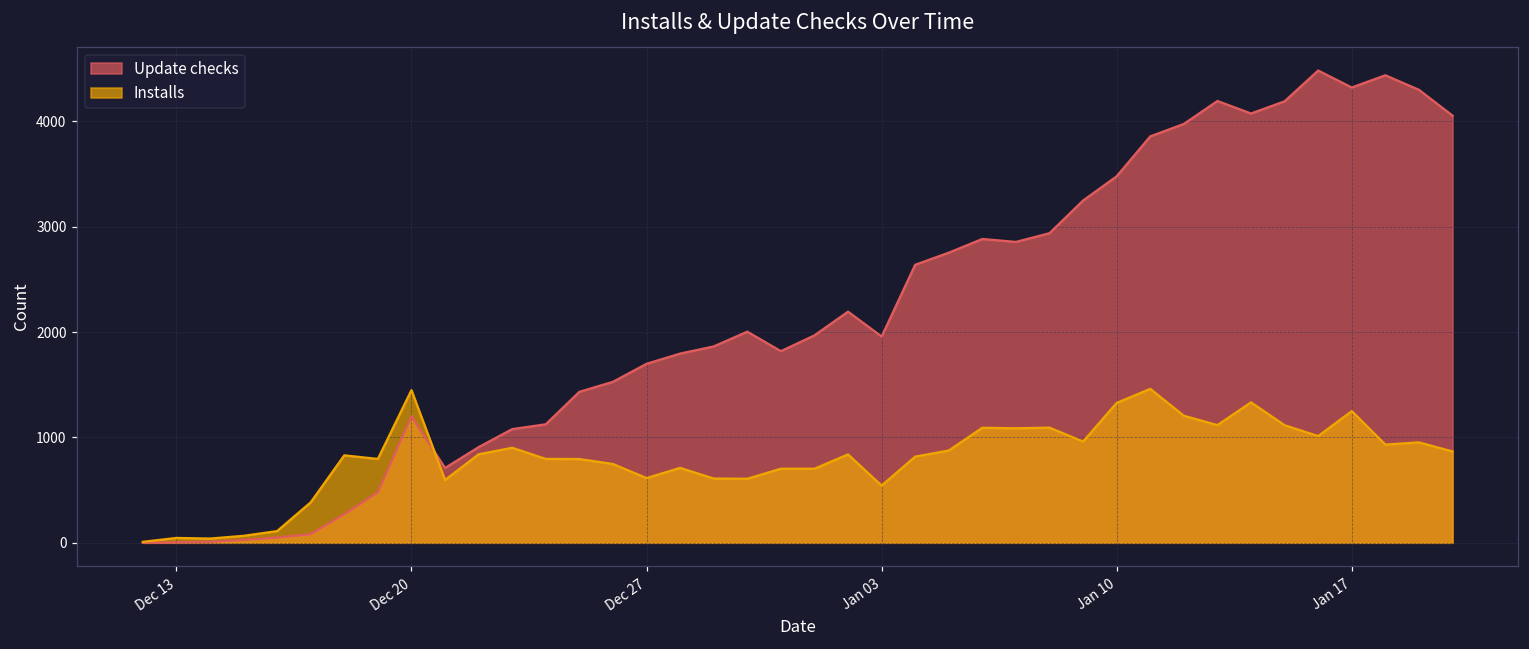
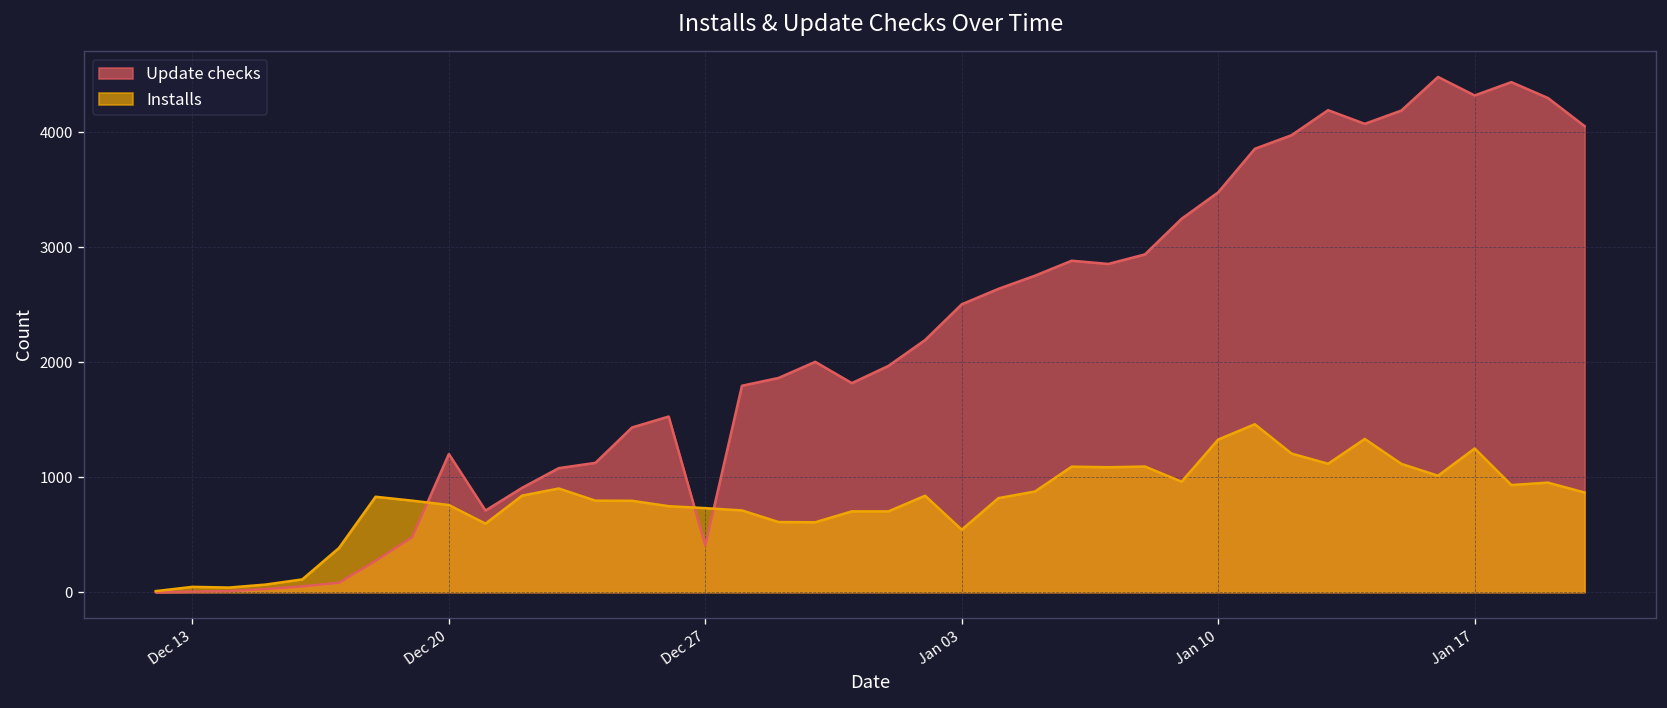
Installs, Dec 20: 1400 -> 800
Update checks, Dec 27: 1700 -> 400
Installs, Dec 27: 600 -> 700
Update checks, Jan 03: 2000 -> 2500
